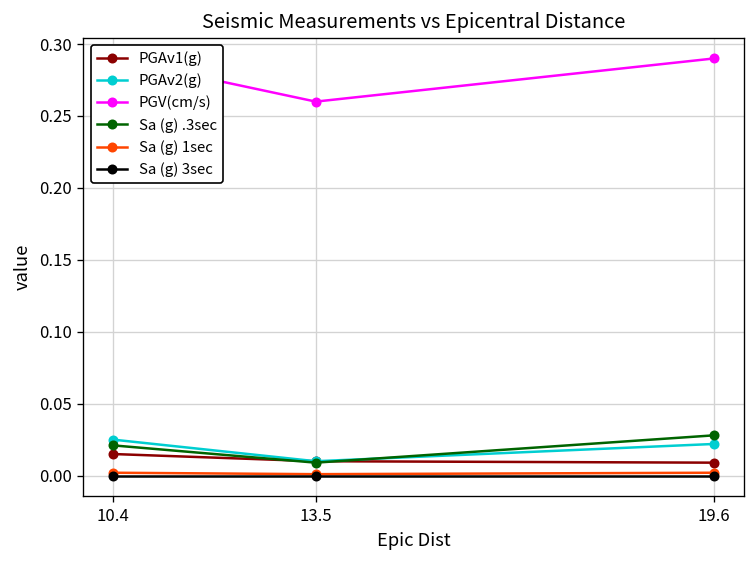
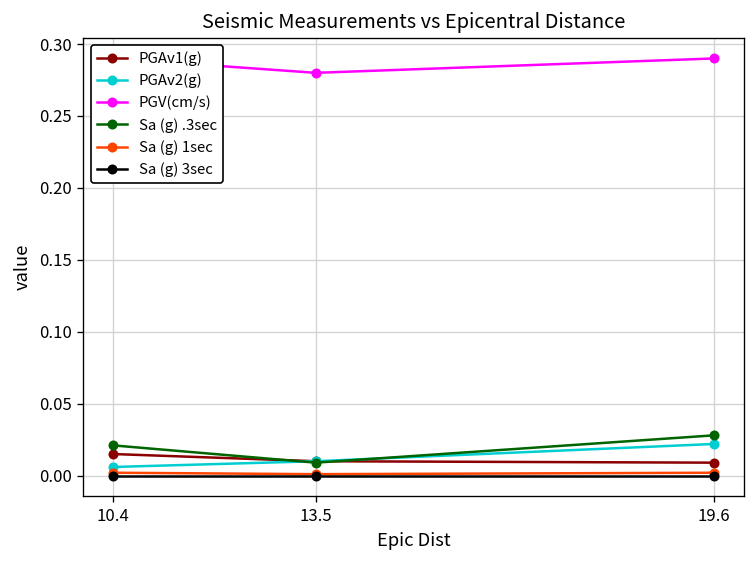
PGAv2(g), 10.4: 0.025 -> 0.006
PGV(cm/s), 13.5: 0.26 -> 0.28
